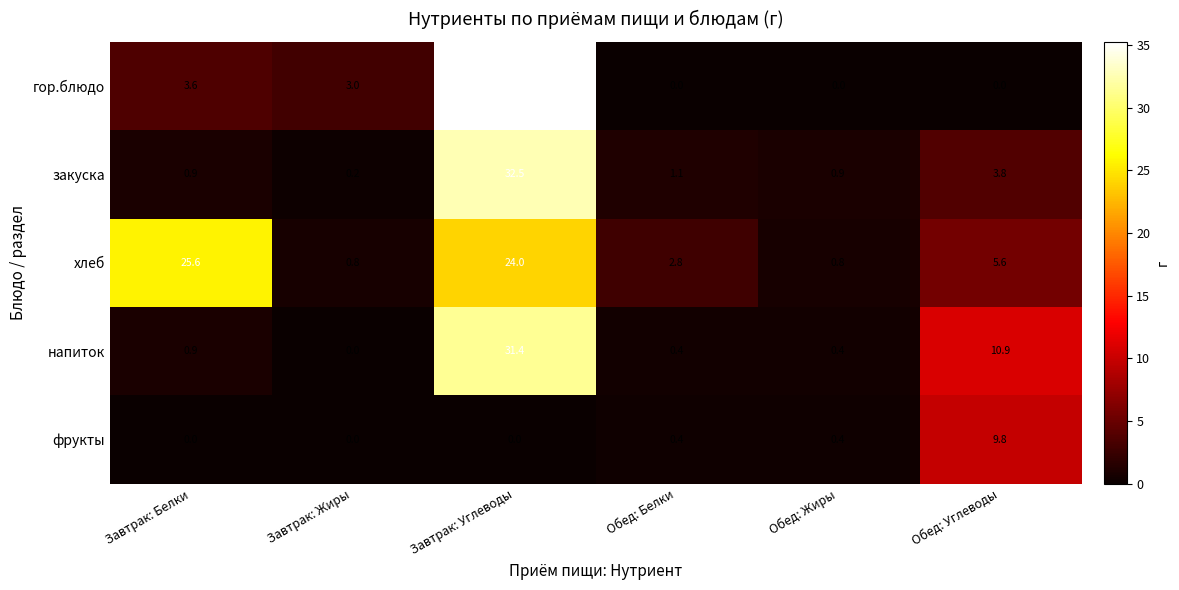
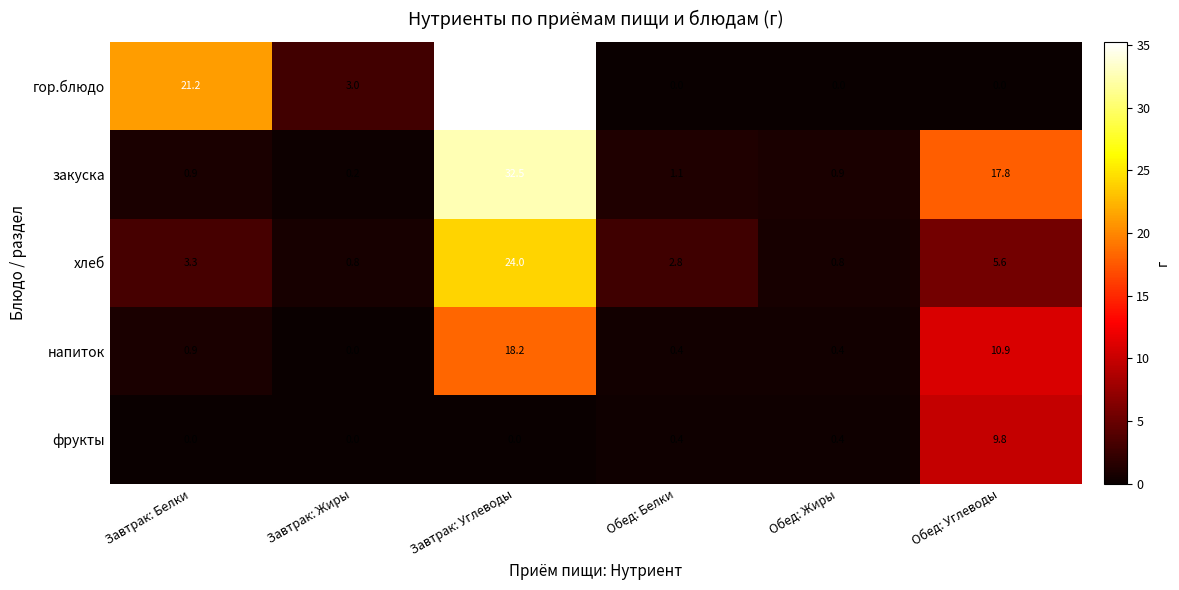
гор.блюдо, Завтрак: Белки: 3.6 -> 21.2
закуска, Обед: Углеводы: 3.8 -> 17.8
хлеб, Завтрак: Белки: 25.6 -> 3.3
напиток, Завтрак: Углеводы: 31.4 -> 18.2
